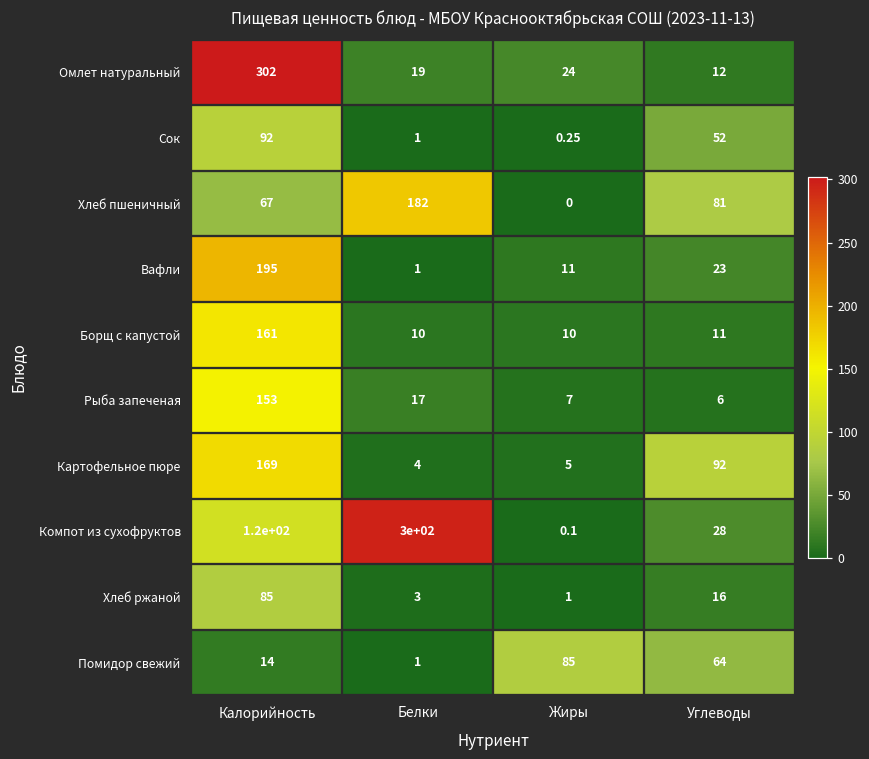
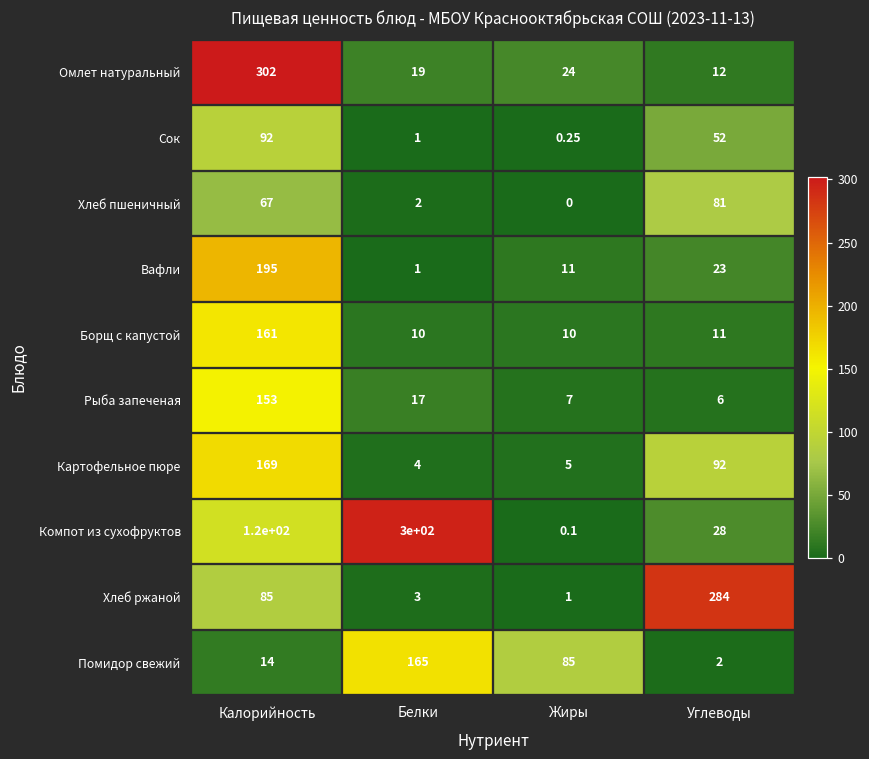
Хлеб пшеничный, Белки: 182 -> 2
Хлеб ржаной, Углеводы: 16 -> 284
Помидор свежий, Белки: 1 -> 165
Помидор свежий, Углеводы: 64 -> 2
